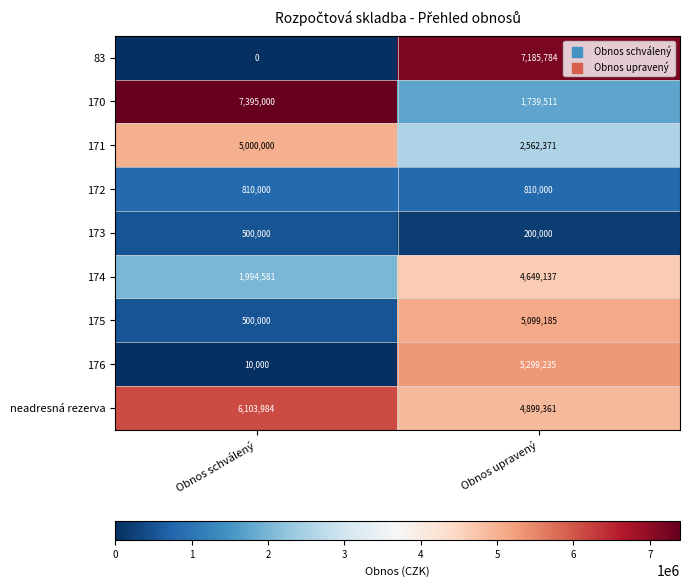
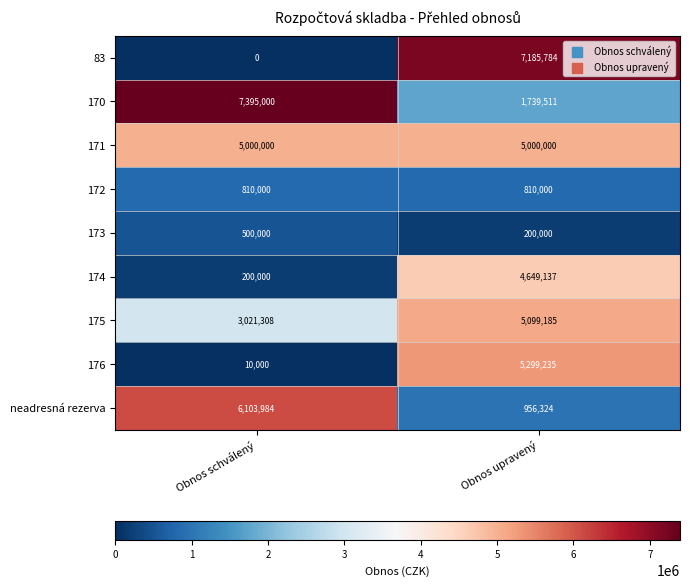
171, Obnos upravený: 2,562,371 -> 5,000,000
174, Obnos schválený: 1,994,581 -> 200,000
175, Obnos schválený: 500,000 -> 3,021,308
neadresná rezerva, Obnos upravený: 4,899,361 -> 956,324
